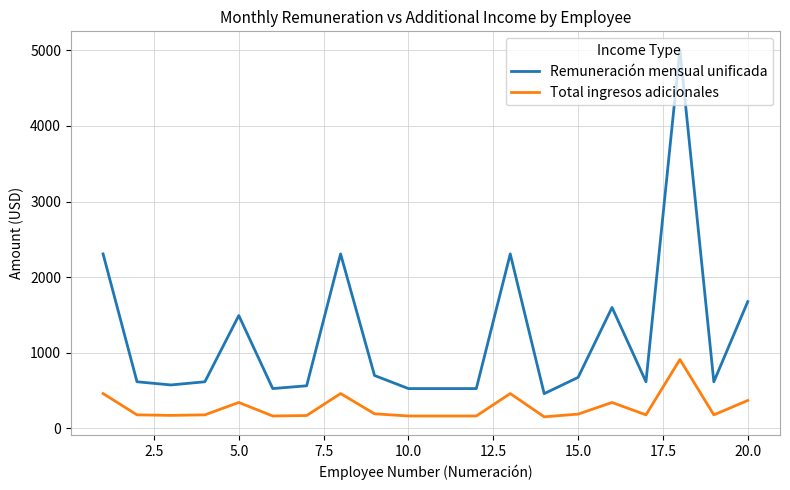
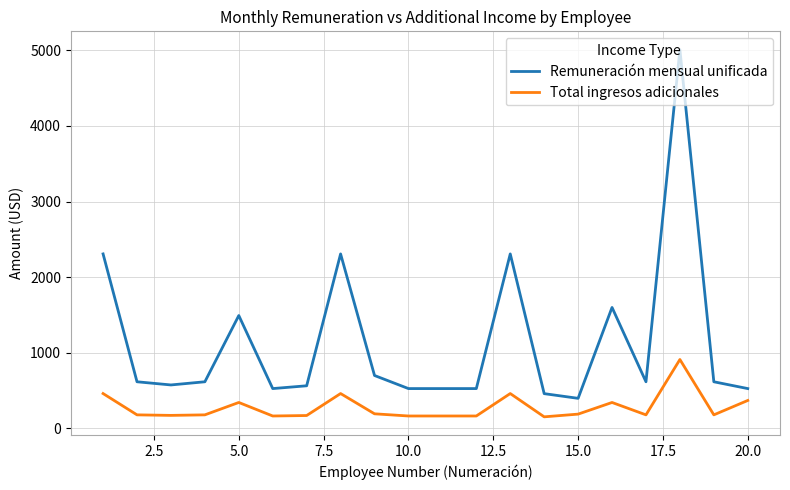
Remuneración mensual unificada, 15.0: 700 -> 400
Remuneración mensual unificada, 20.0: 1700 -> 500
